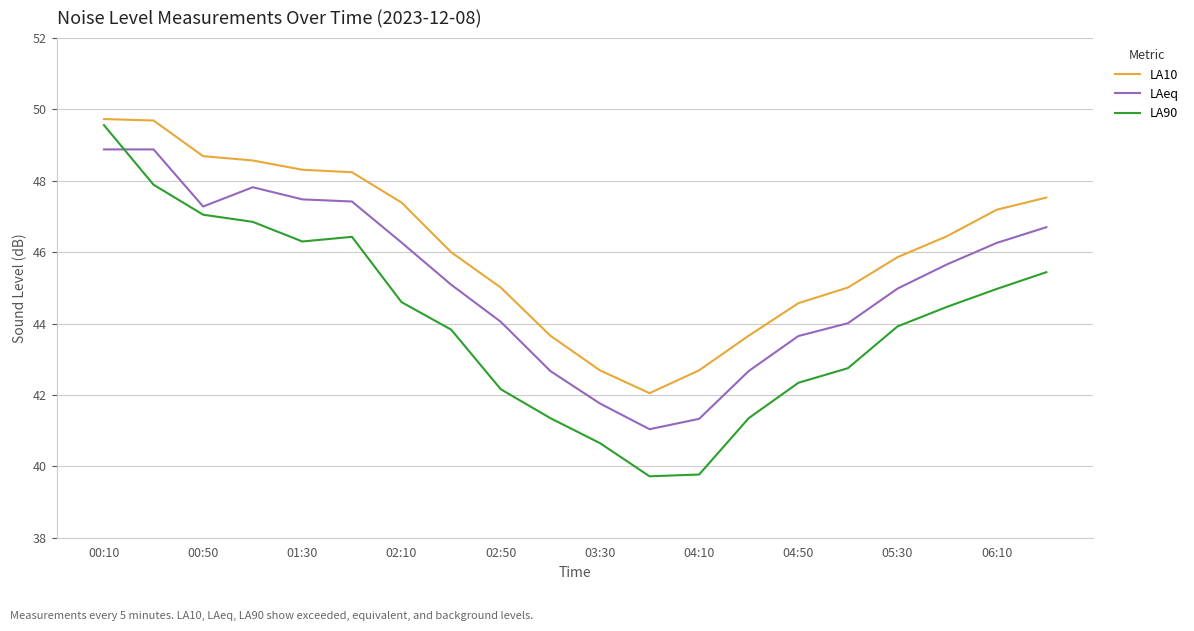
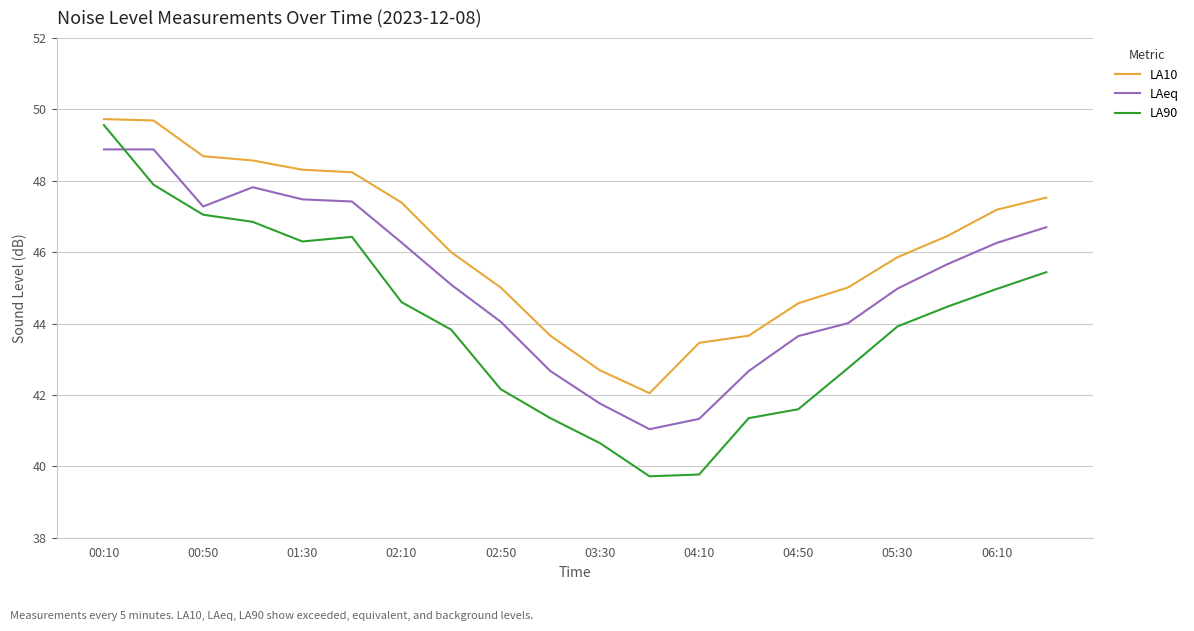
LA10, 04:10: 42.7 -> 43.5
LA90, 04:50: 42.3 -> 41.6
